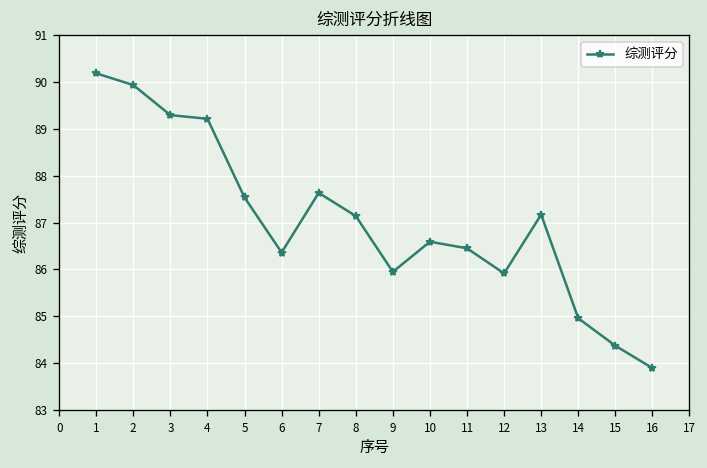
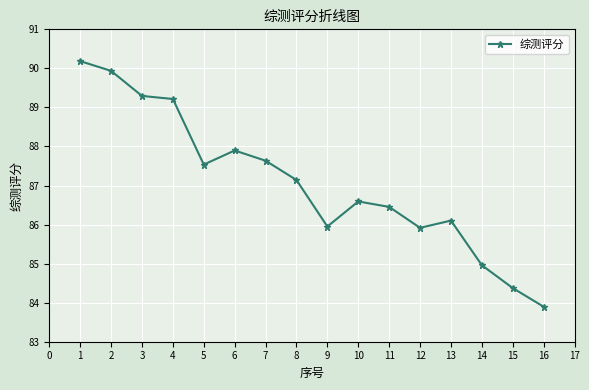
6: 86.4 -> 87.9
13: 87.2 -> 86.1
